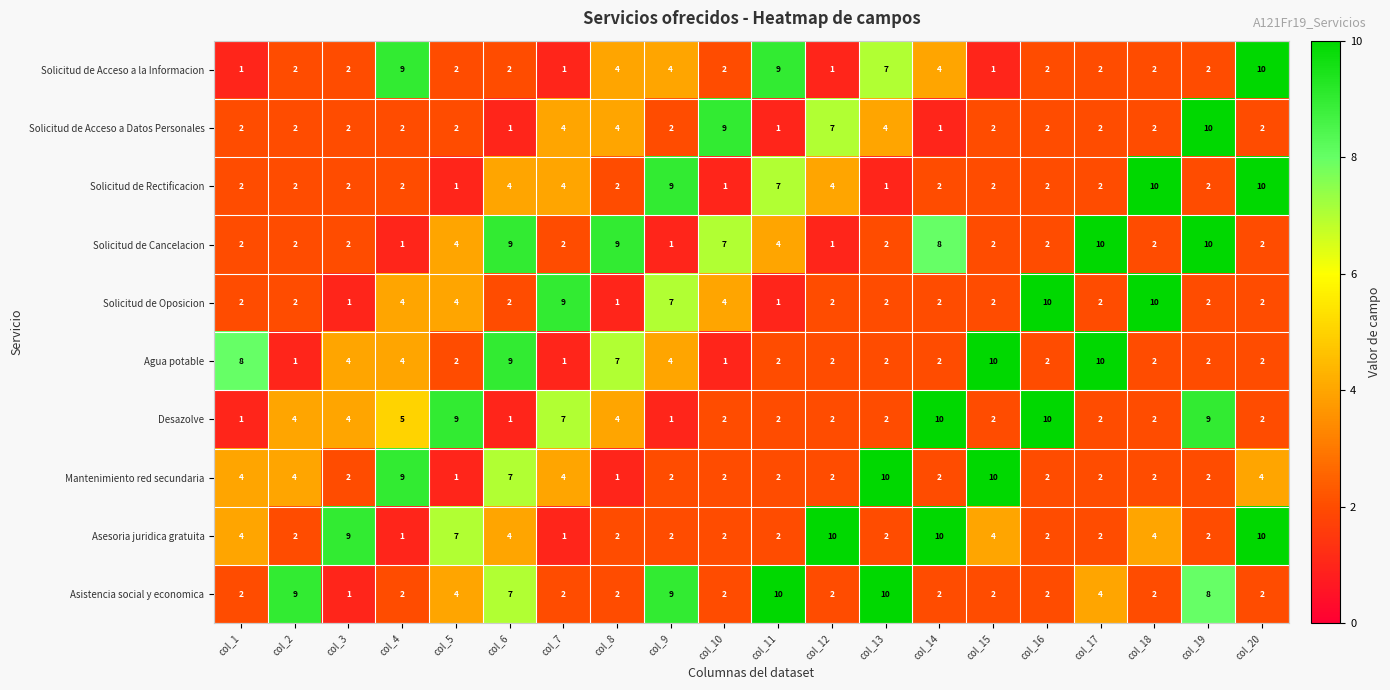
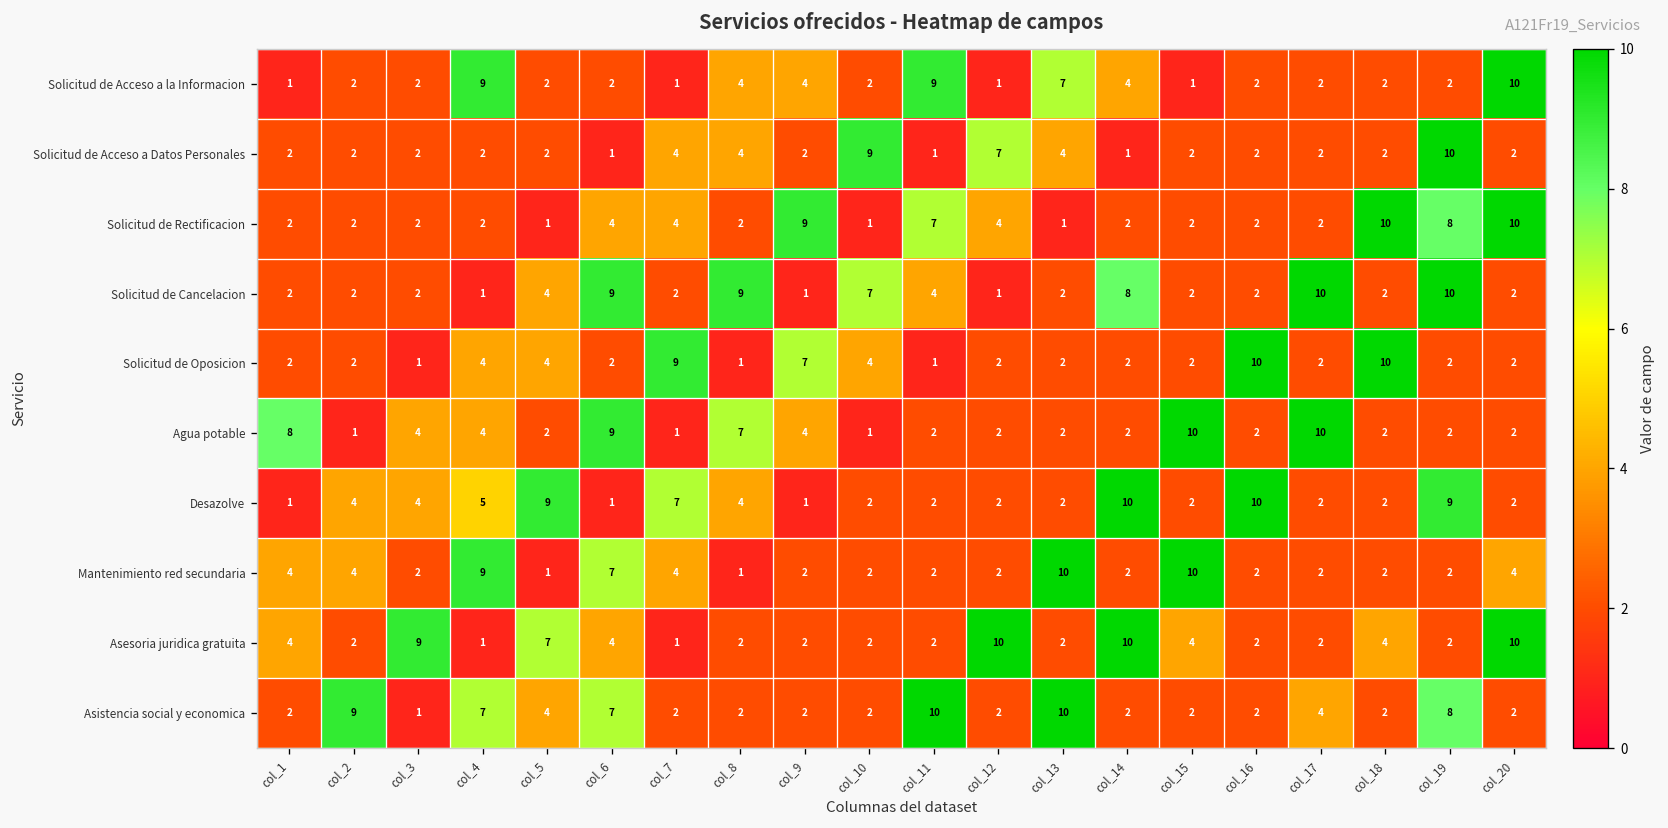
Solicitud de Rectificacion, col_19: 2 -> 8
Asistencia social y economica, col_4: 2 -> 7
Asistencia social y economica, col_9: 9 -> 2
